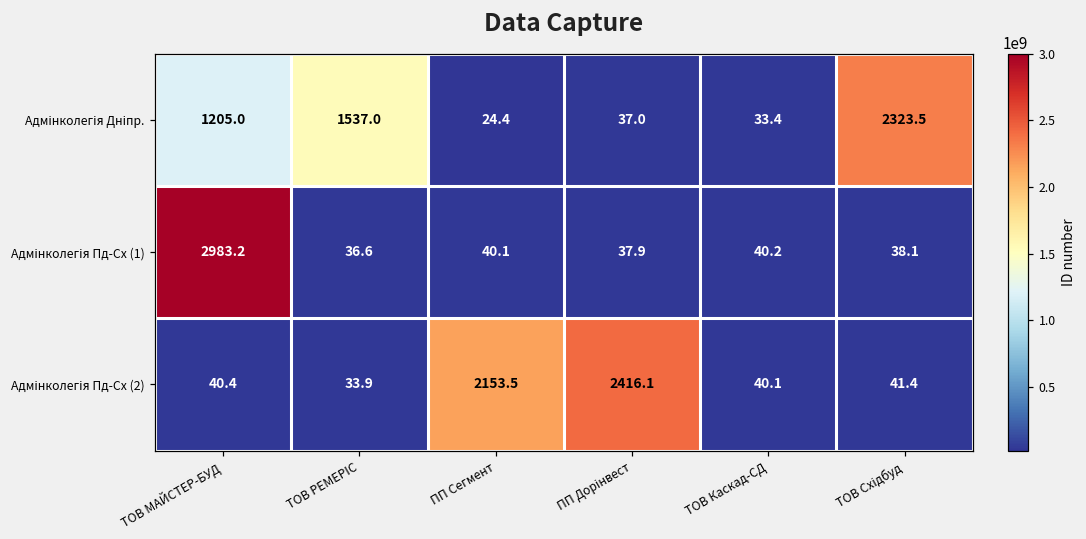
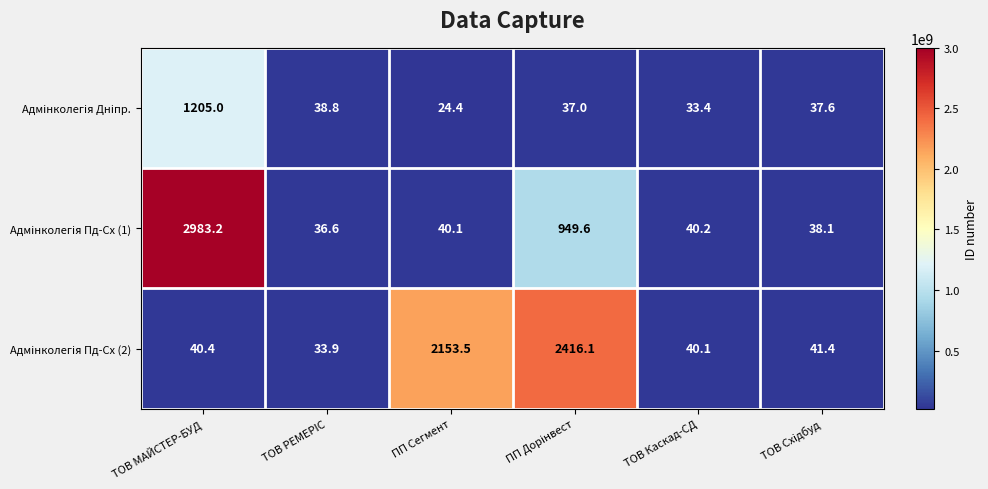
Адмінколегія Дніпр., ТОВ РЕМЕРІС: 1537.0 -> 38.8
Адмінколегія Дніпр., ТОВ Східбуд: 2323.5 -> 37.6
Адмінколегія Пд-Сх (1), ПП Дорінвест: 37.9 -> 949.6
